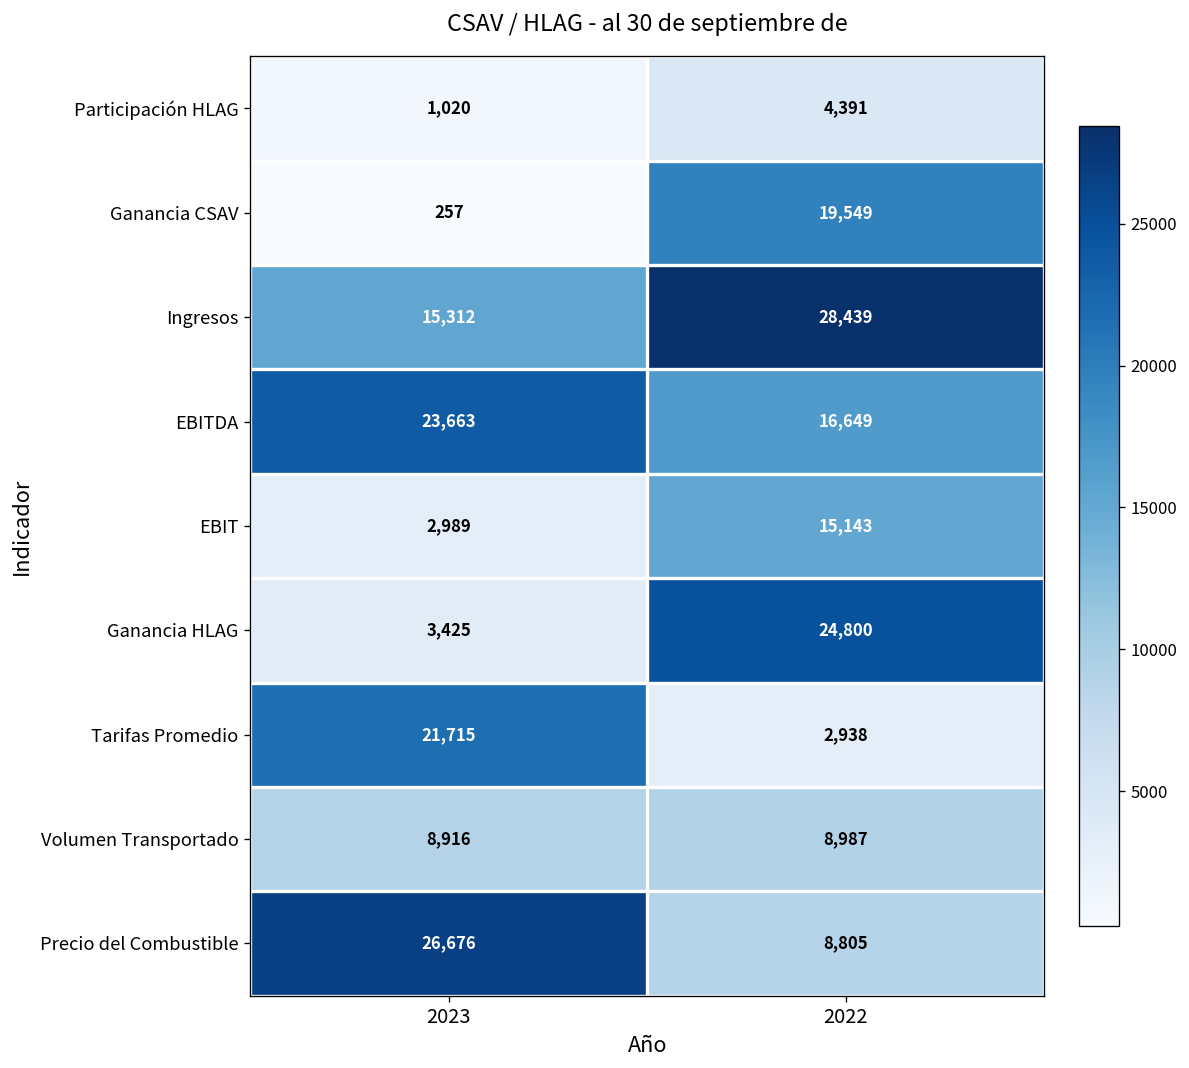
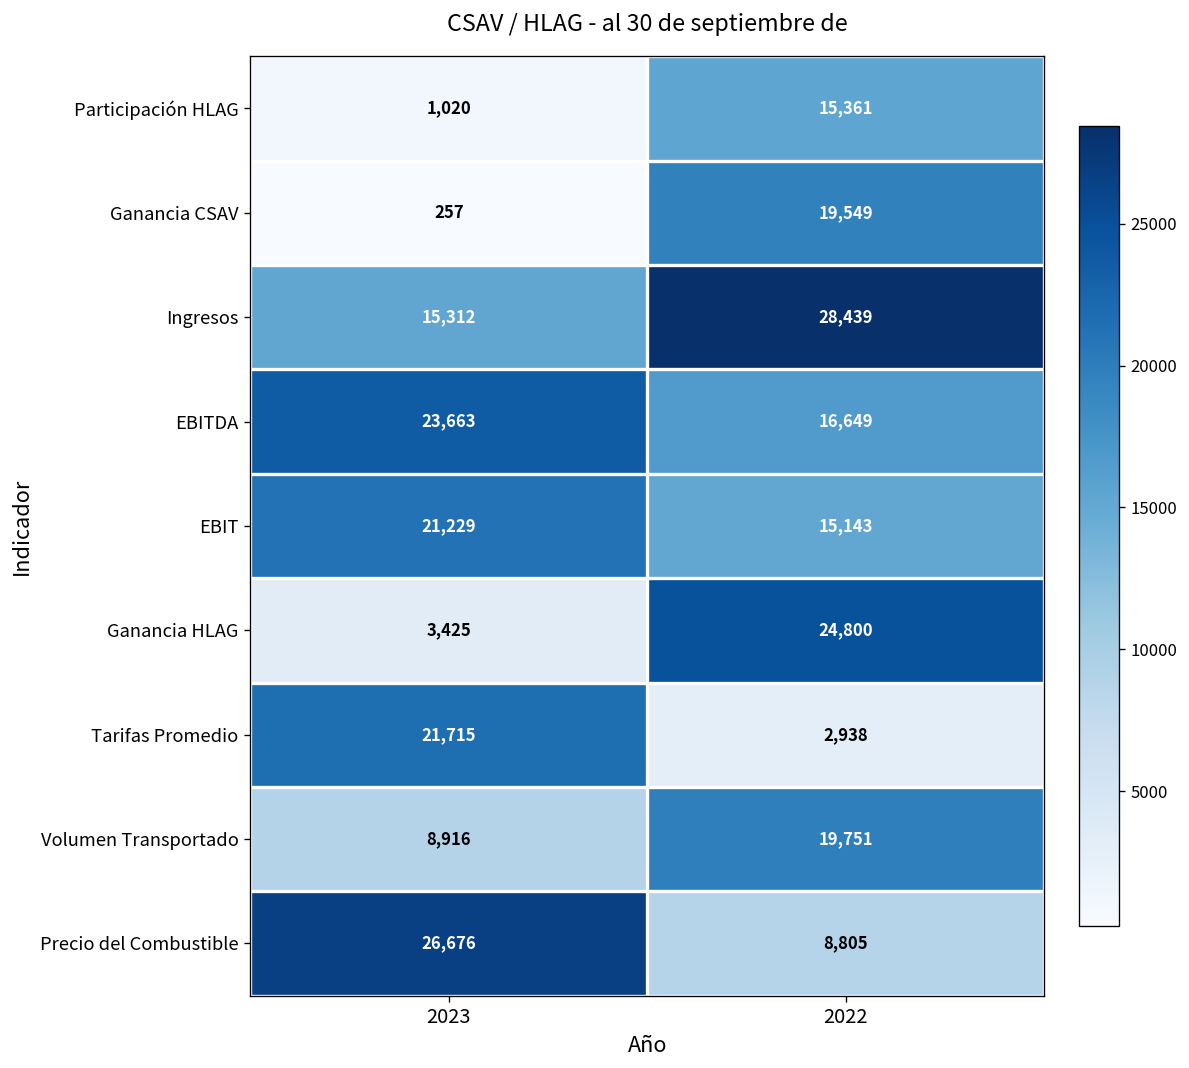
Participación HLAG, 2022: 4,391 -> 15,361
EBIT, 2023: 2,989 -> 21,229
Volumen Transportado, 2022: 8,987 -> 19,751
